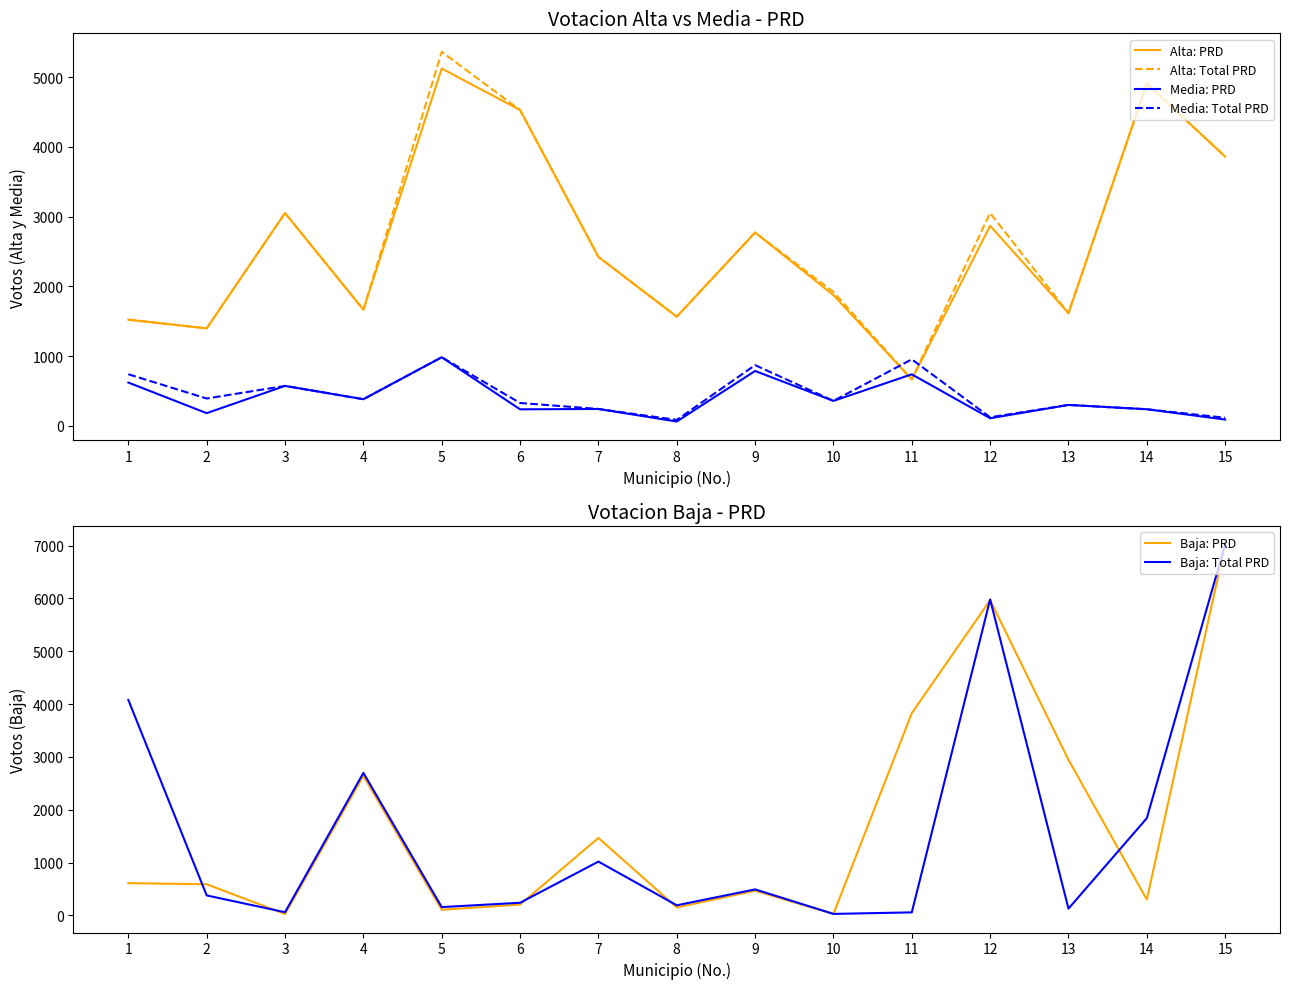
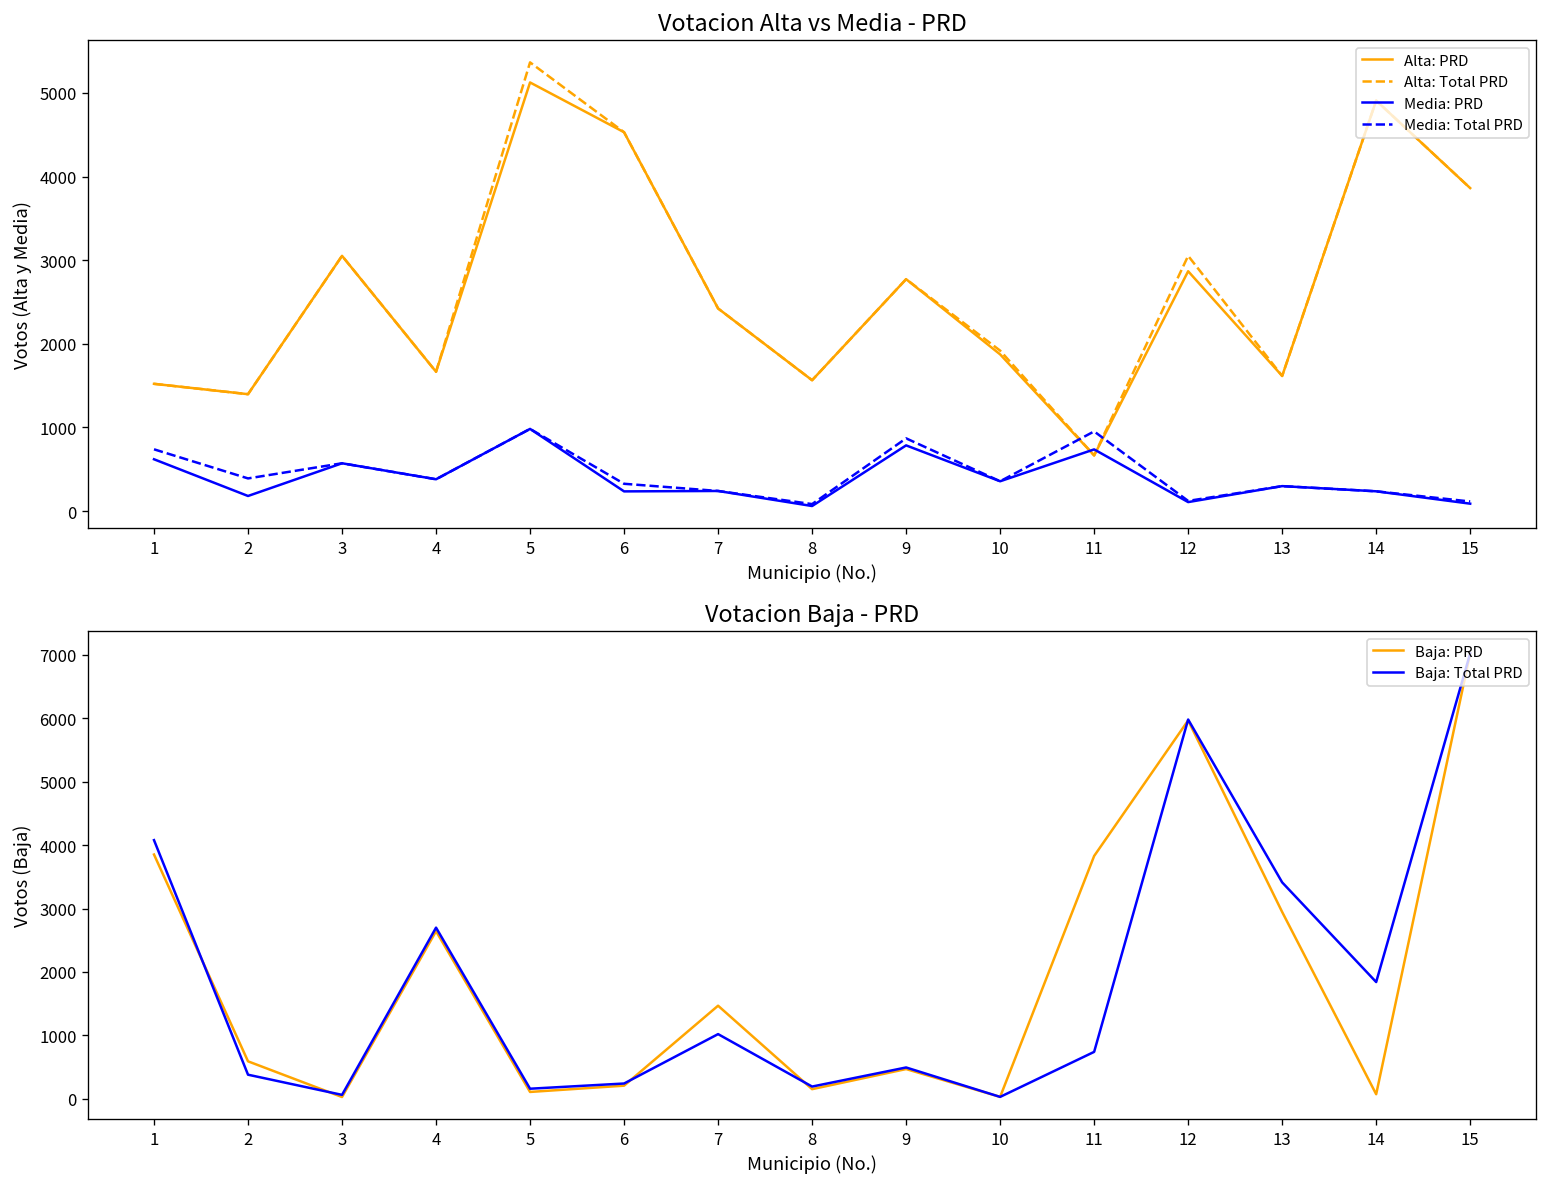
Votacion Baja - PRD, Baja: PRD, 1: 600 -> 3900
Votacion Baja - PRD, Baja: Total PRD, 11: 100 -> 700
Votacion Baja - PRD, Baja: Total PRD, 13: 100 -> 3400
Votacion Baja - PRD, Baja: PRD, 14: 300 -> 100
